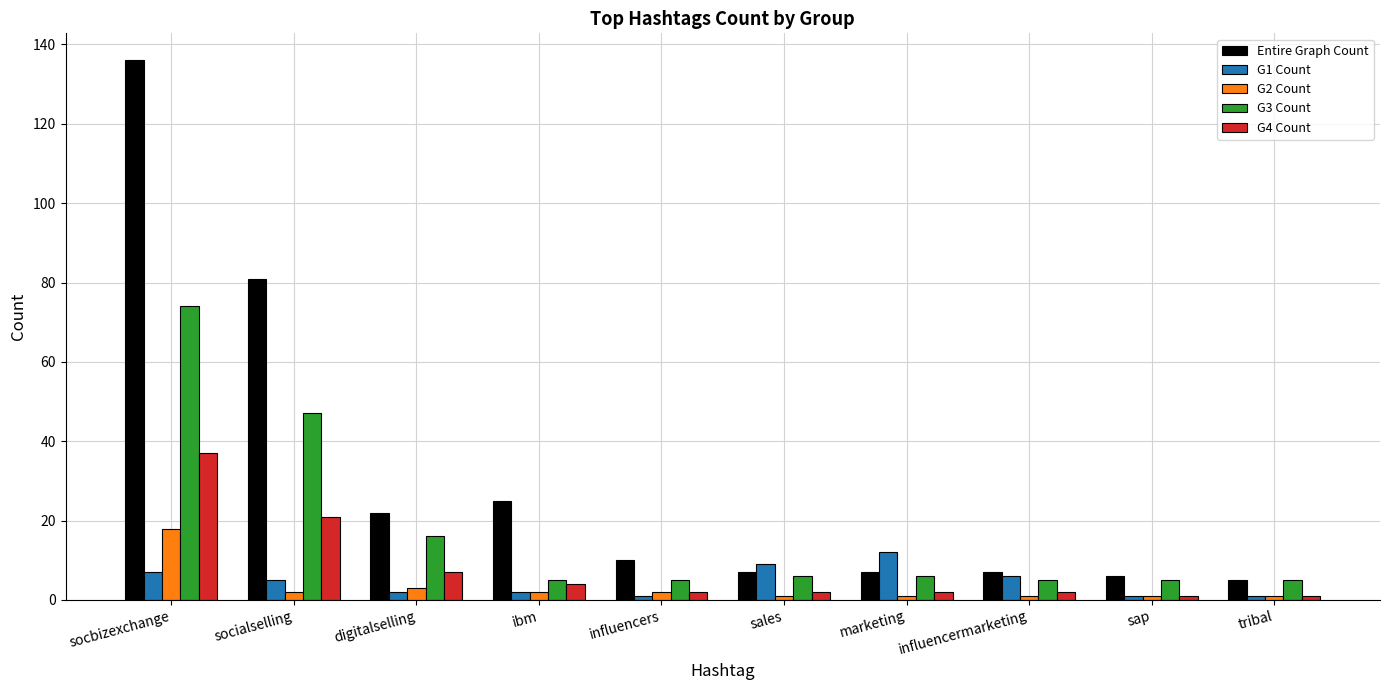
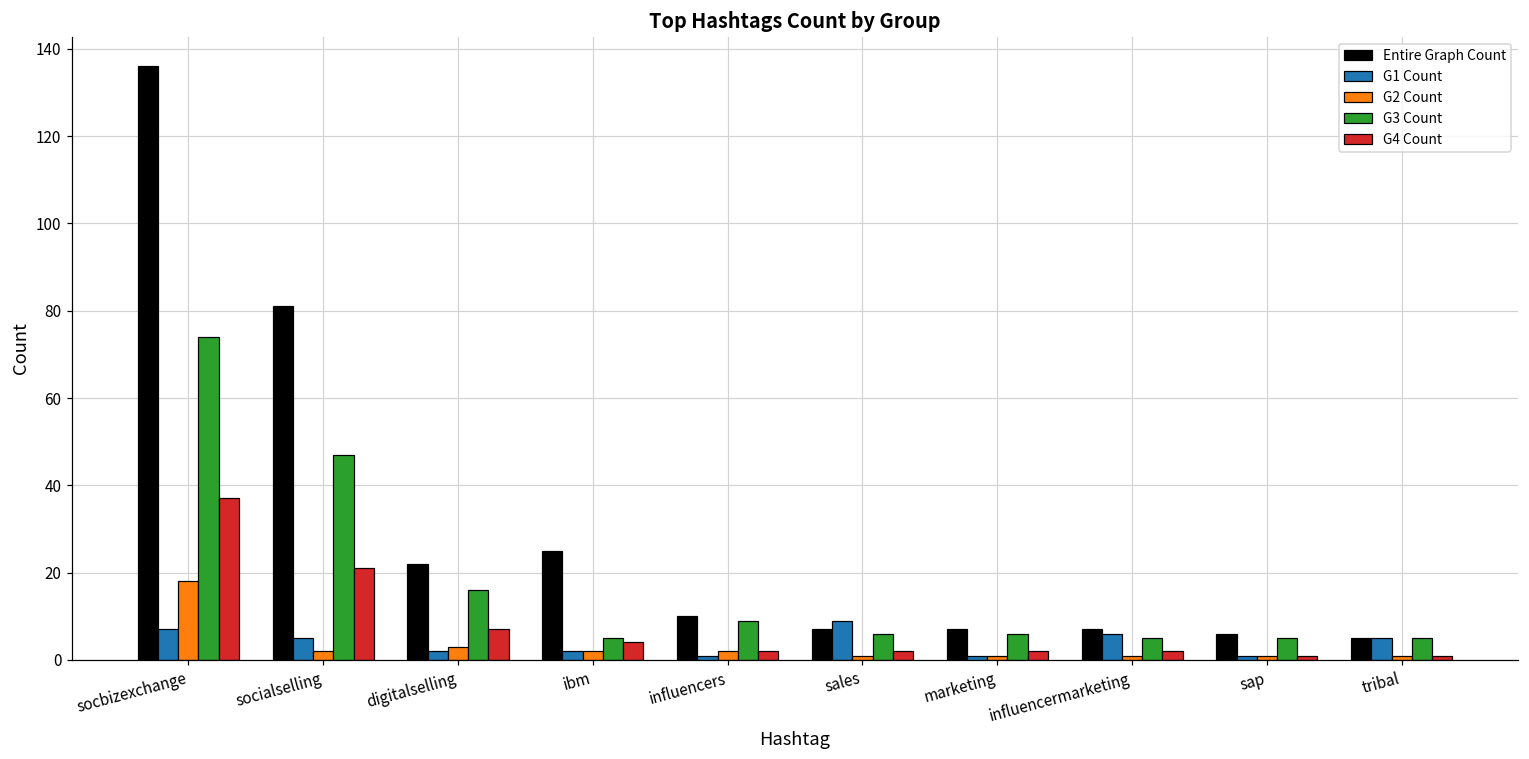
G3 Count, influencers: 5 -> 9
G1 Count, marketing: 12 -> 1
G1 Count, tribal: 1 -> 5
